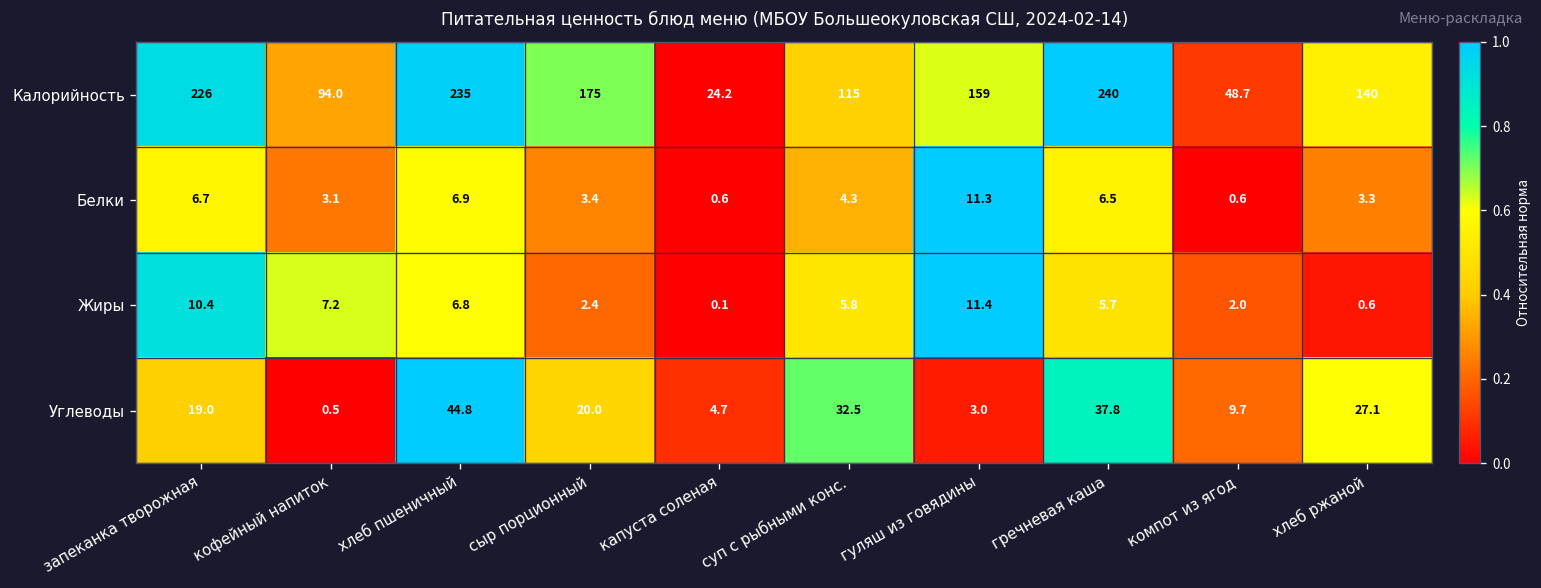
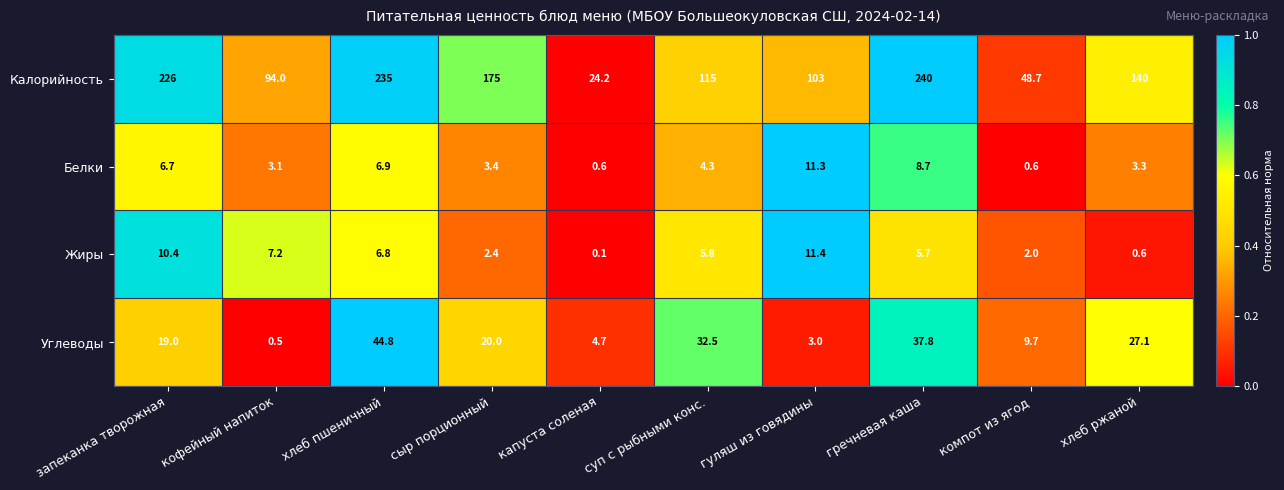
Калорийность, гуляш из говядины: 159 -> 103
Белки, гречневая каша: 6.5 -> 8.7
